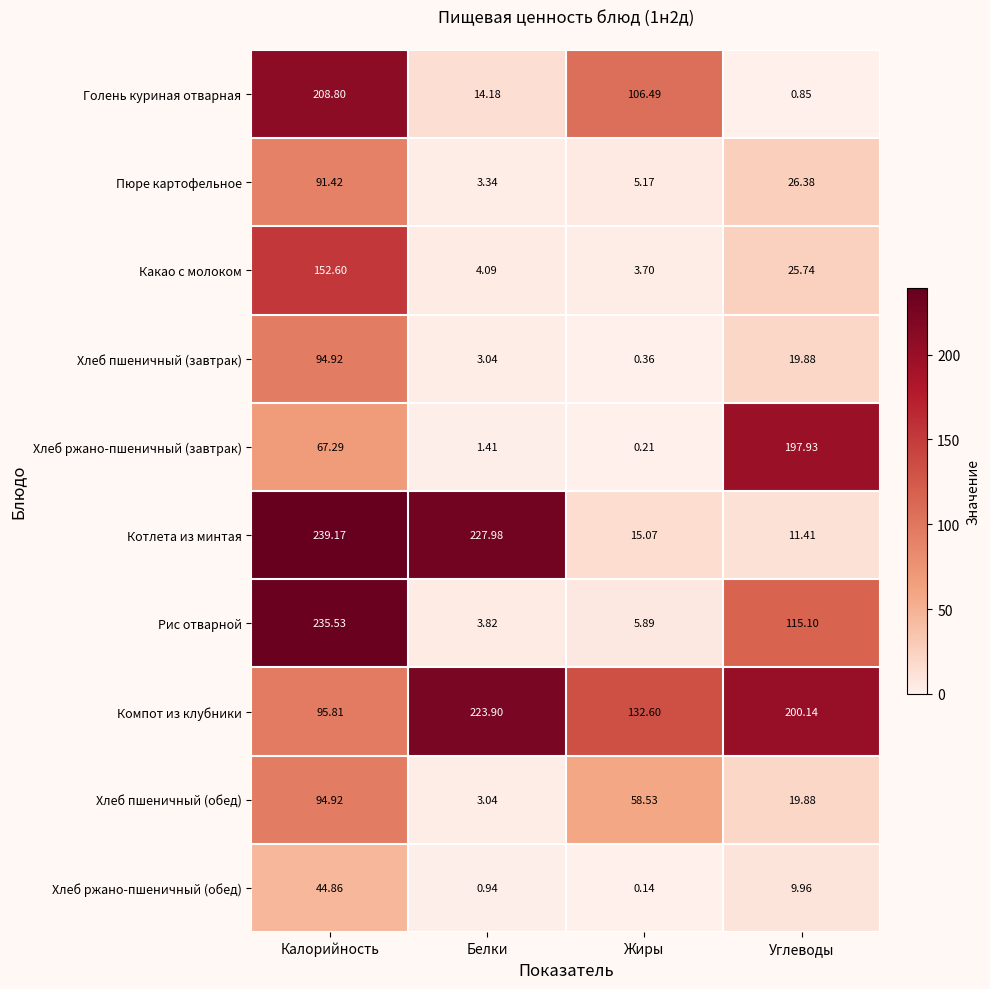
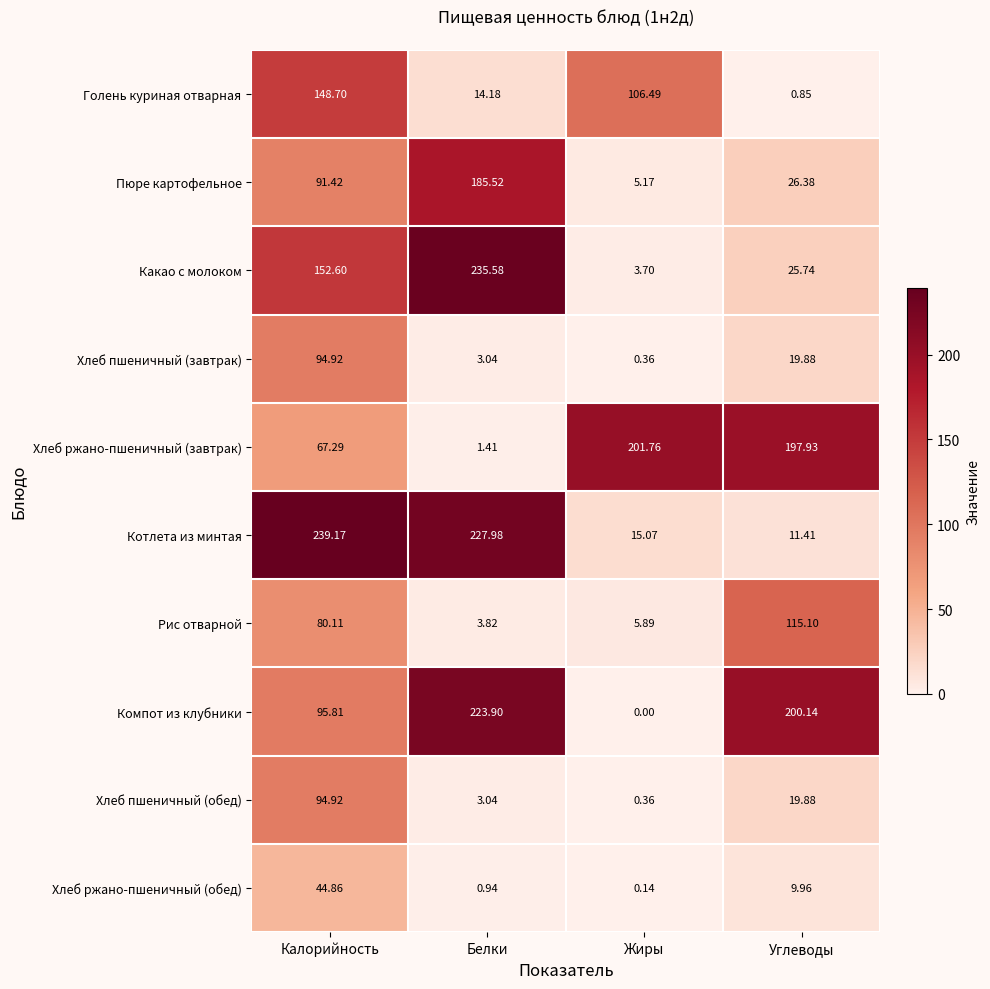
Голень куриная отварная, Калорийность: 208.80 -> 148.70
Пюре картофельное, Белки: 3.34 -> 185.52
Какао с молоком, Белки: 4.09 -> 235.58
Хлеб ржано-пшеничный (завтрак), Жиры: 0.21 -> 201.76
Рис отварной, Калорийность: 235.53 -> 80.11
Компот из клубники, Жиры: 132.60 -> 0.00
Хлеб пшеничный (обед), Жиры: 58.53 -> 0.36
